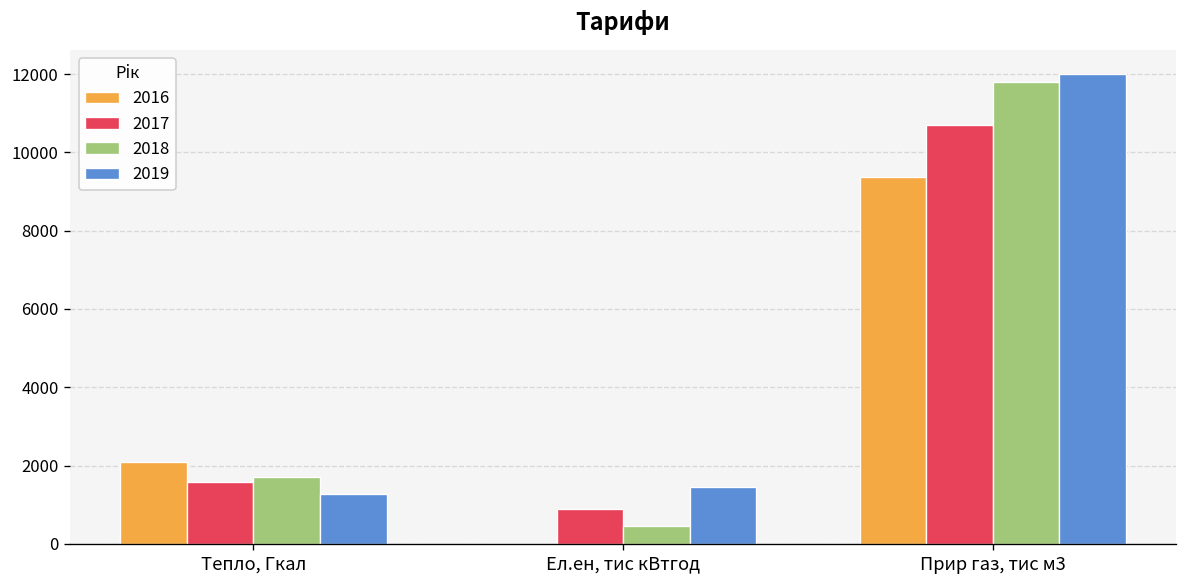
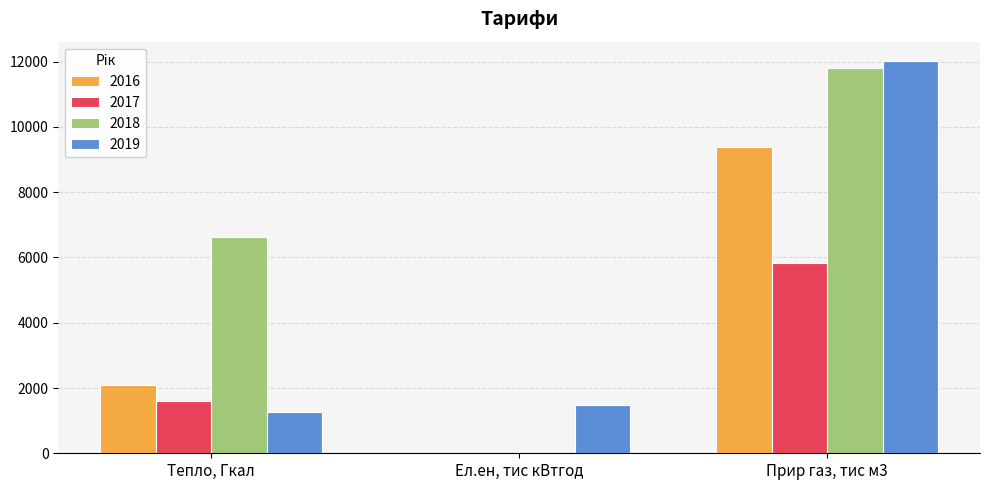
2018, Тепло, Гкал: 1700 -> 6600
2017, Ел.ен, тис кВтгод: 900 -> 0
2018, Ел.ен, тис кВтгод: 500 -> 0
2017, Прир газ, тис м3: 10700 -> 5800
